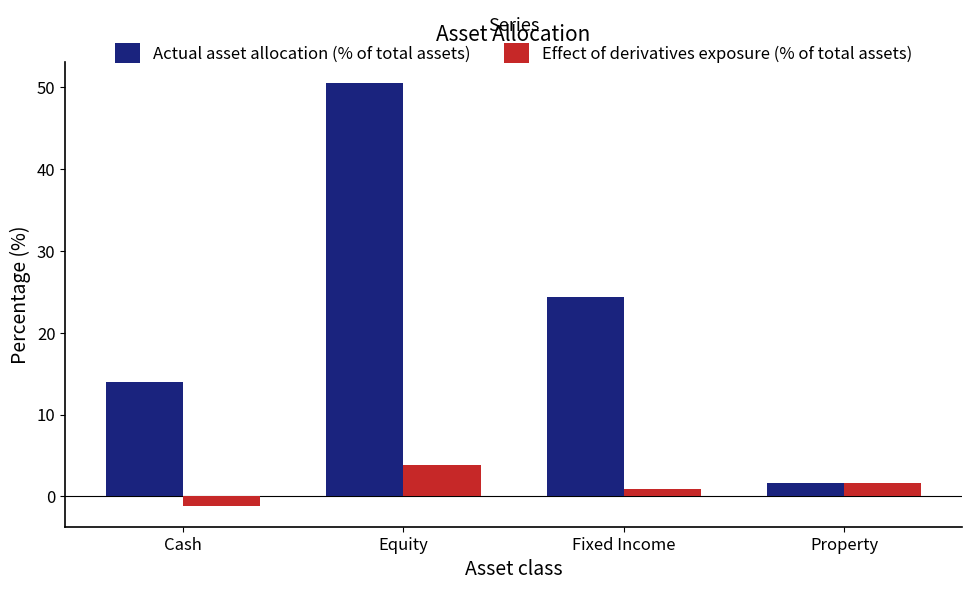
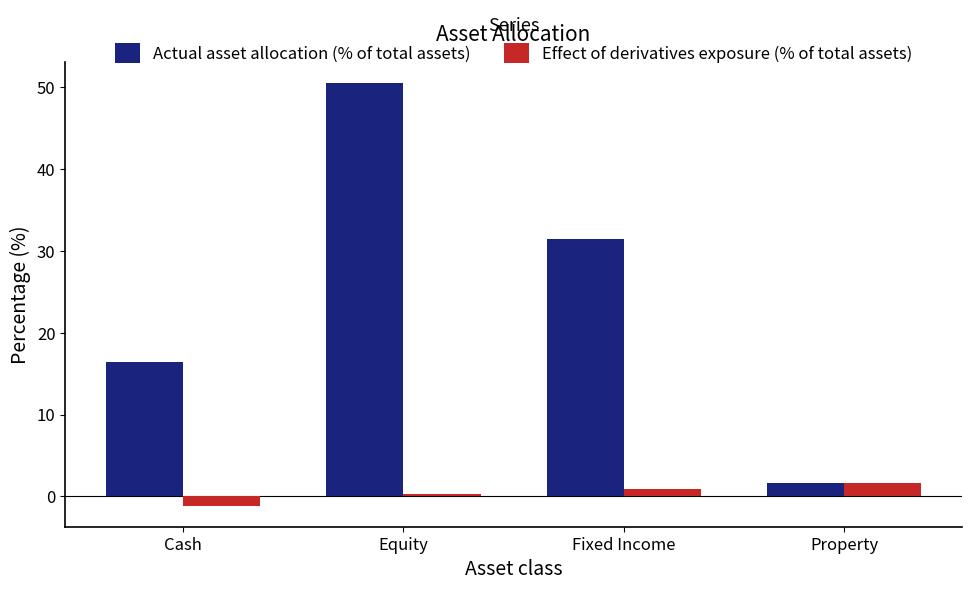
Actual asset allocation (% of total assets), Cash: 14 -> 16
Effect of derivatives exposure (% of total assets), Equity: 4 -> 0
Actual asset allocation (% of total assets), Fixed Income: 24 -> 31
